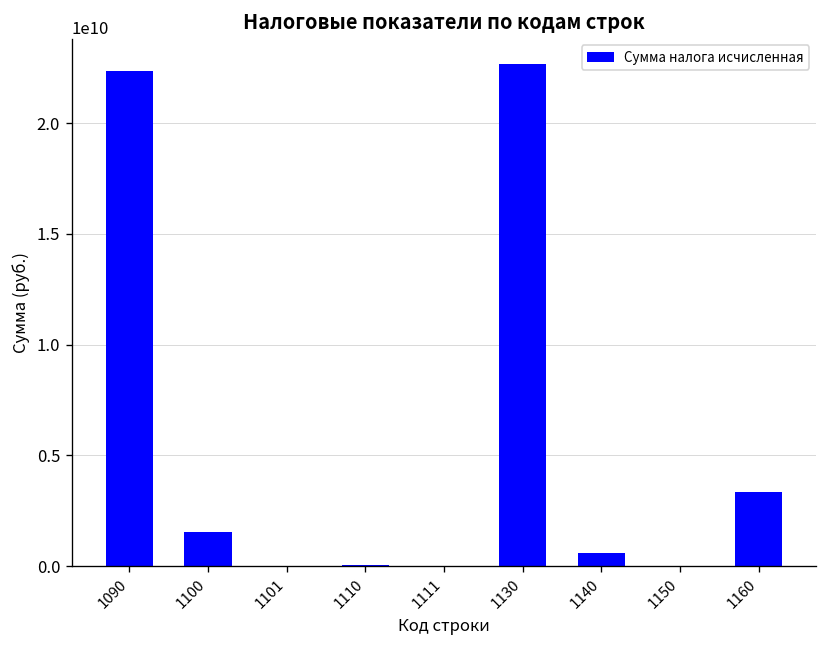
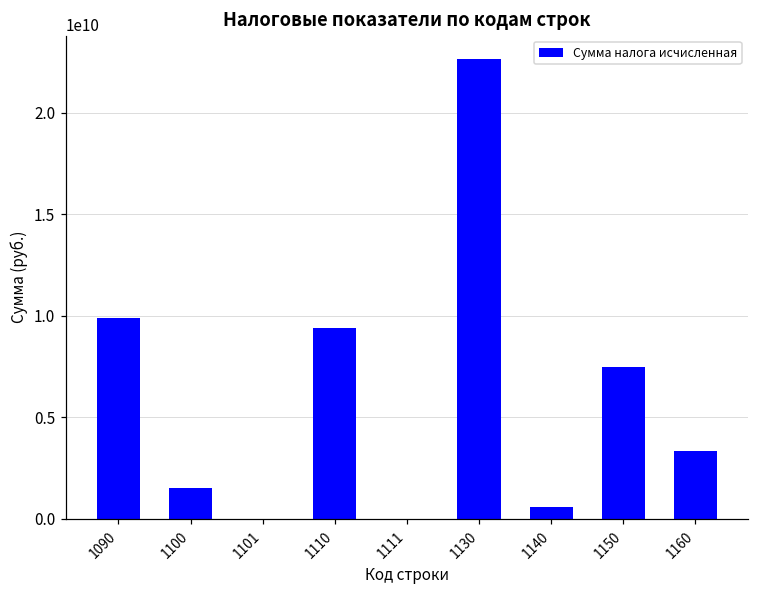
1090: 22300000000 -> 9900000000
1110: 0 -> 9400000000
1150: 0 -> 7500000000
